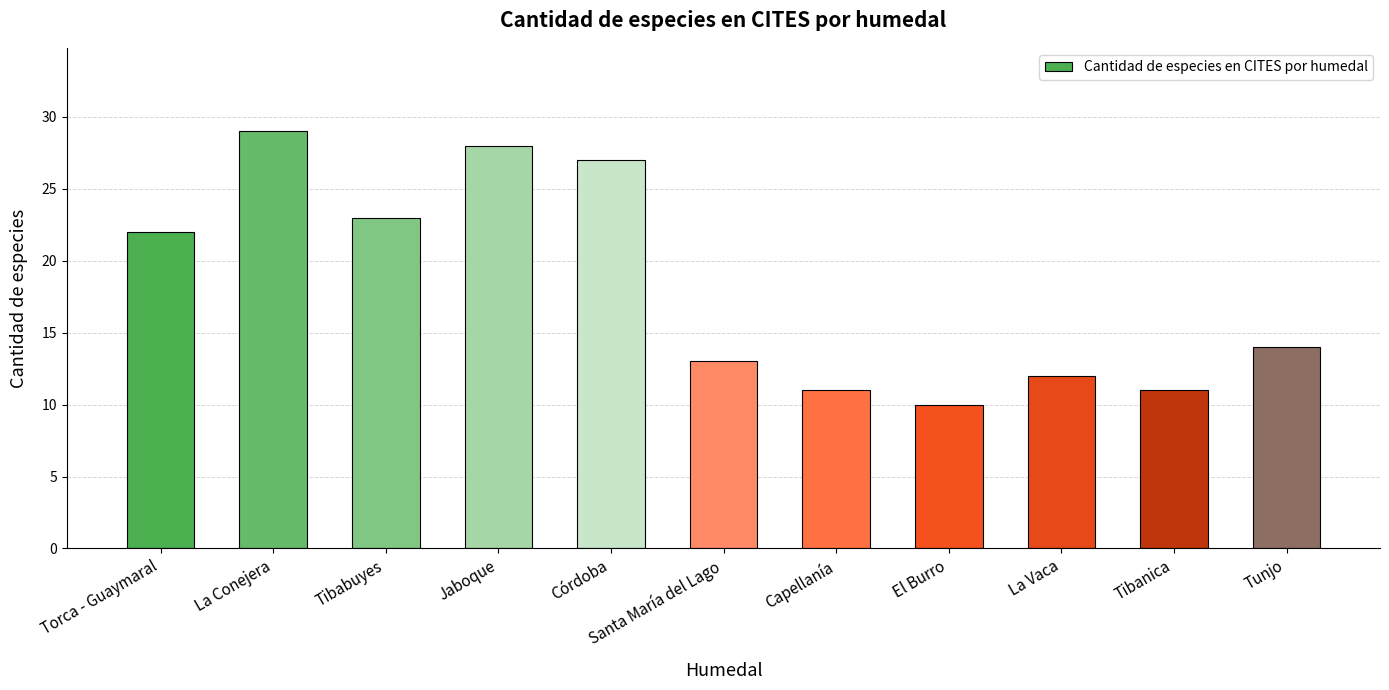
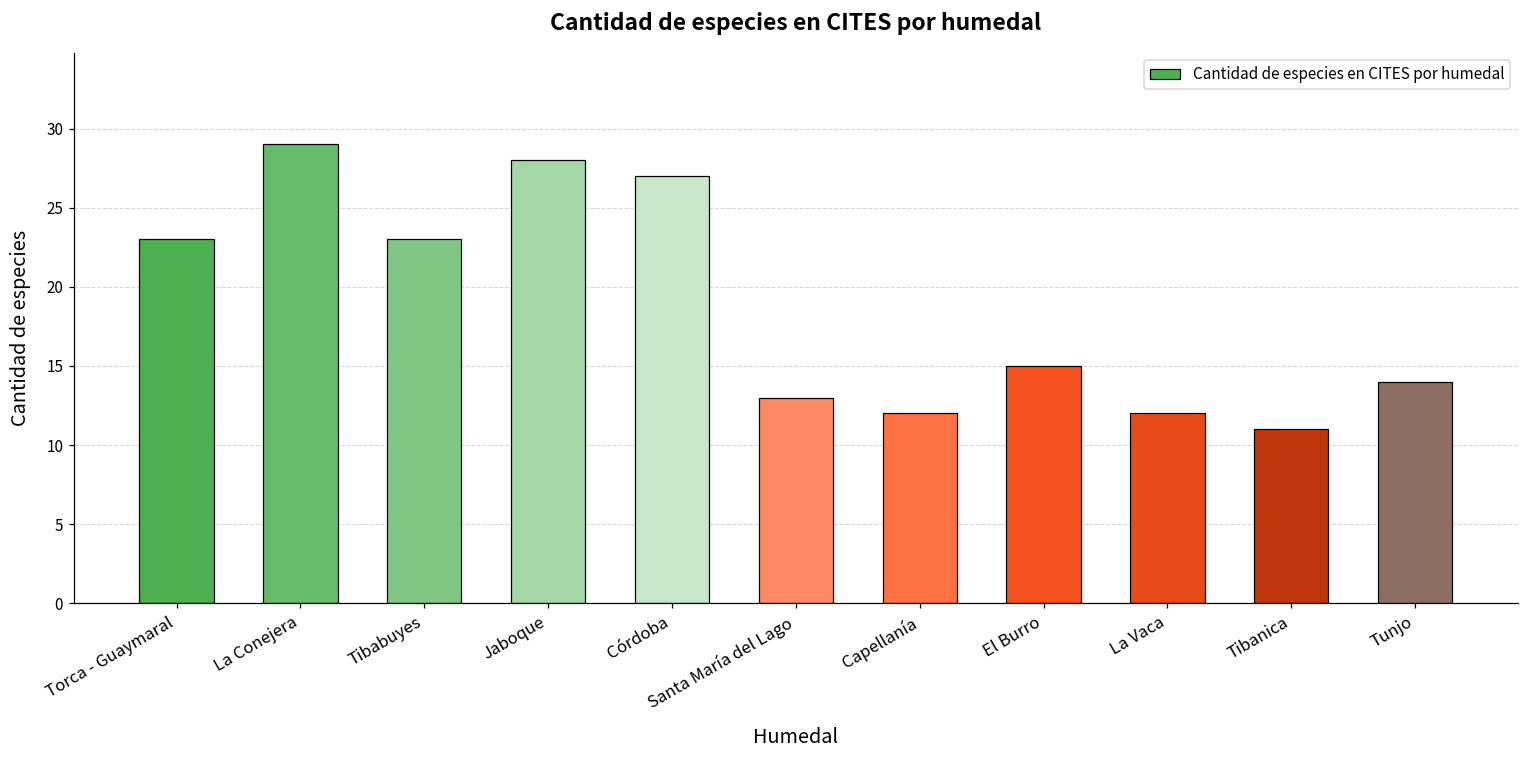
Torca - Guaymaral: 22 -> 23
Capellanía: 11 -> 12
El Burro: 10 -> 15
